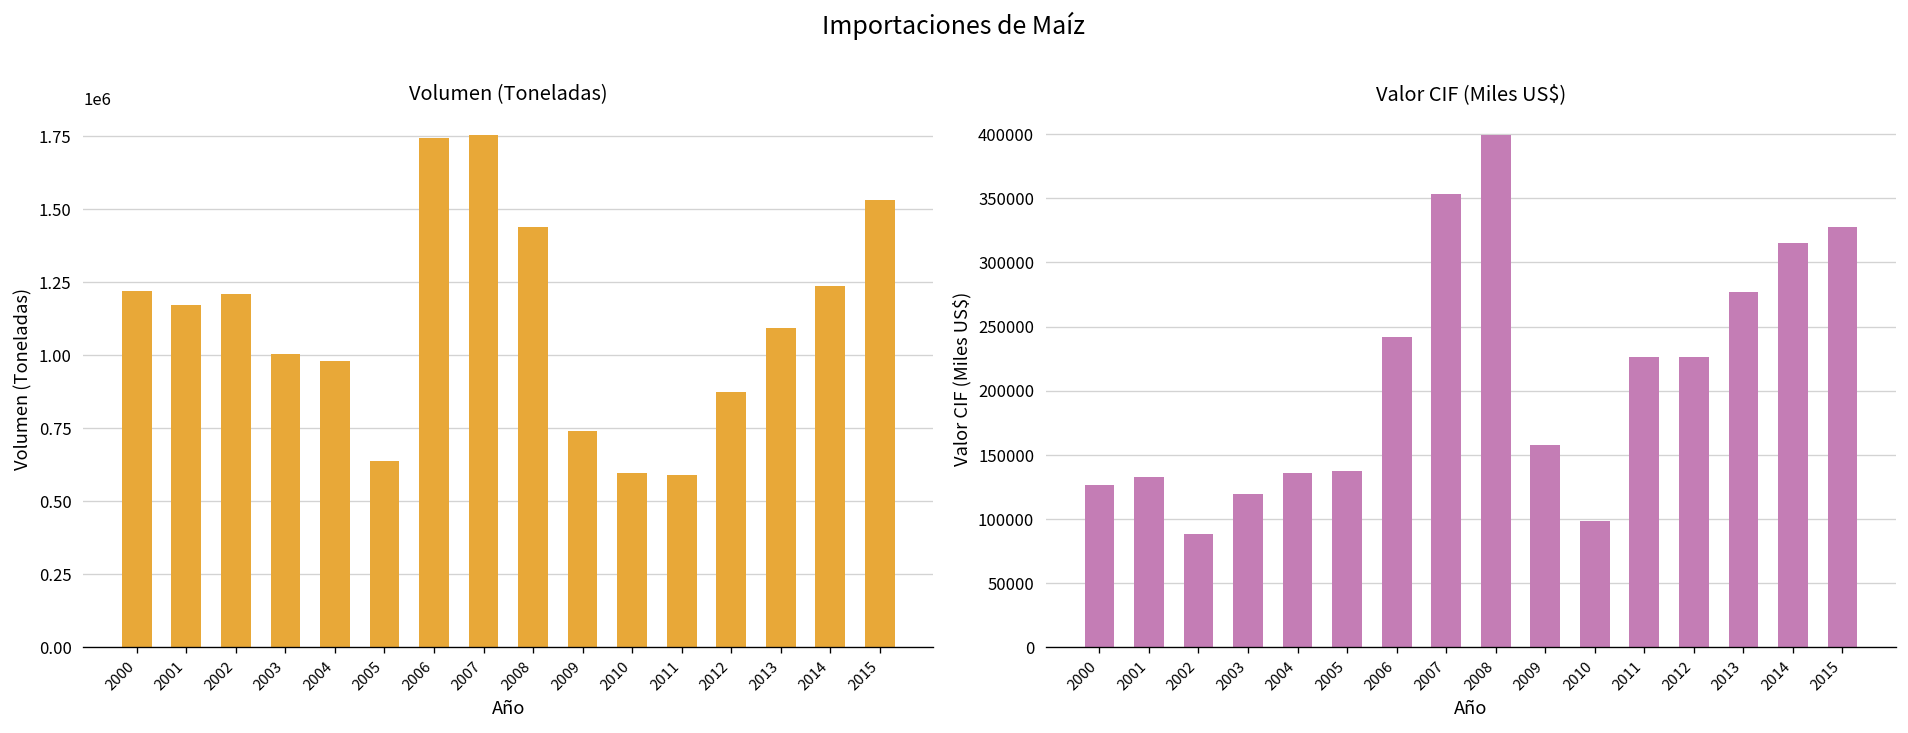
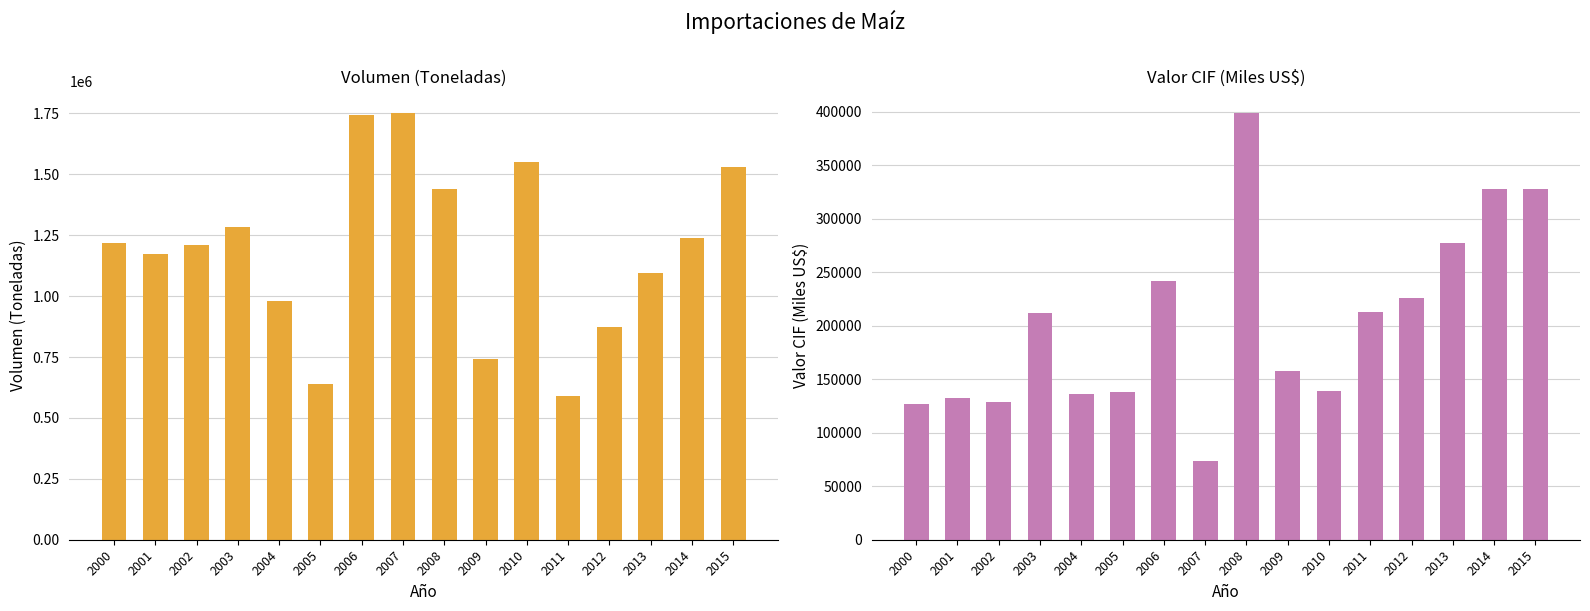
Volumen (Toneladas), 2003: 1000000 -> 1290000
Volumen (Toneladas), 2010: 600000 -> 1550000
Valor CIF (Miles US$), 2002: 88000 -> 129000
Valor CIF (Miles US$), 2003: 119000 -> 212000
Valor CIF (Miles US$), 2007: 353000 -> 74000
Valor CIF (Miles US$), 2010: 98000 -> 139000
Valor CIF (Miles US$), 2011: 226000 -> 213000
Valor CIF (Miles US$), 2014: 315000 -> 328000
